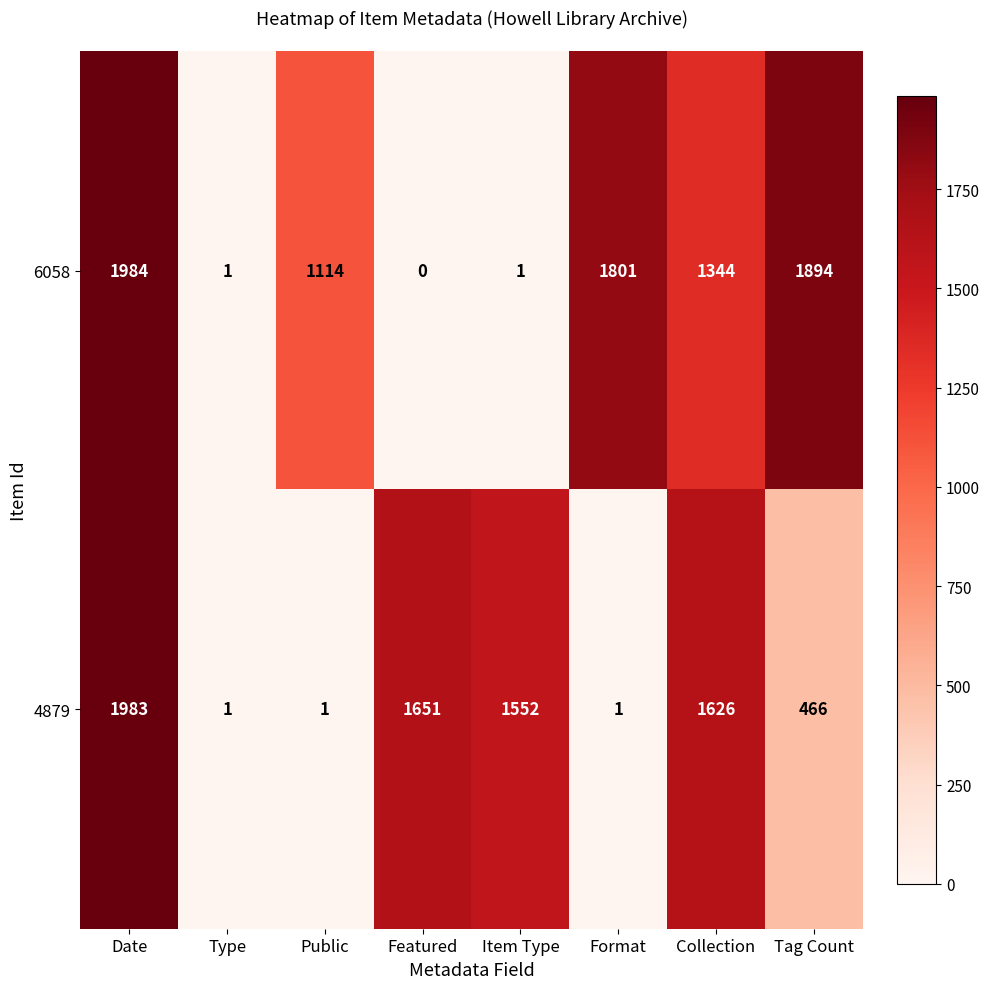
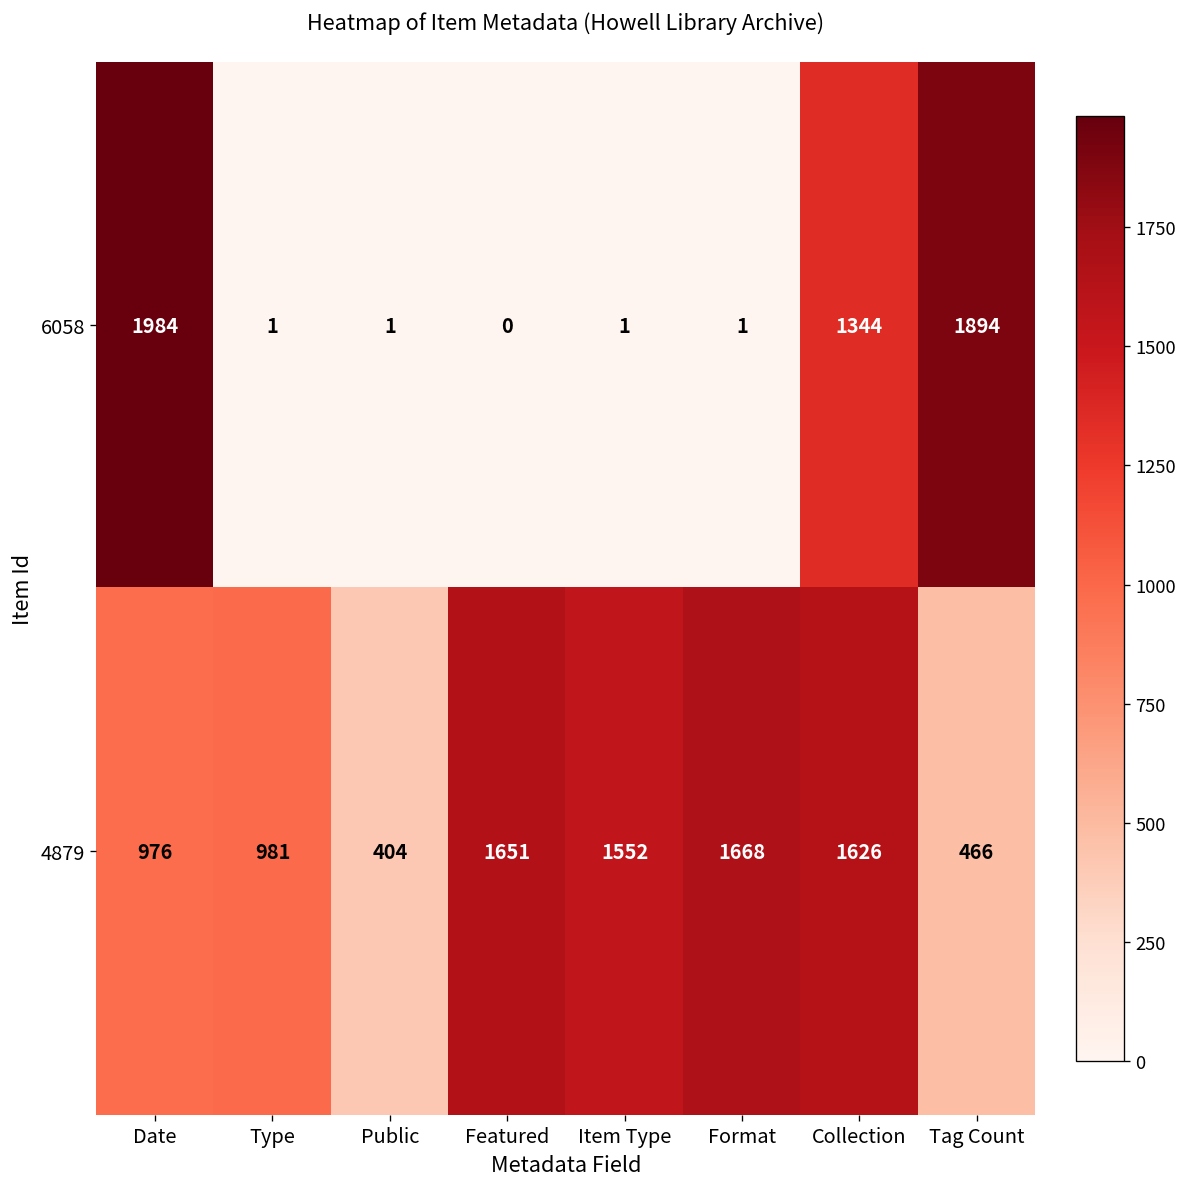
6058, Public: 1114 -> 1
6058, Format: 1801 -> 1
4879, Date: 1983 -> 976
4879, Type: 1 -> 981
4879, Public: 1 -> 404
4879, Format: 1 -> 1668
